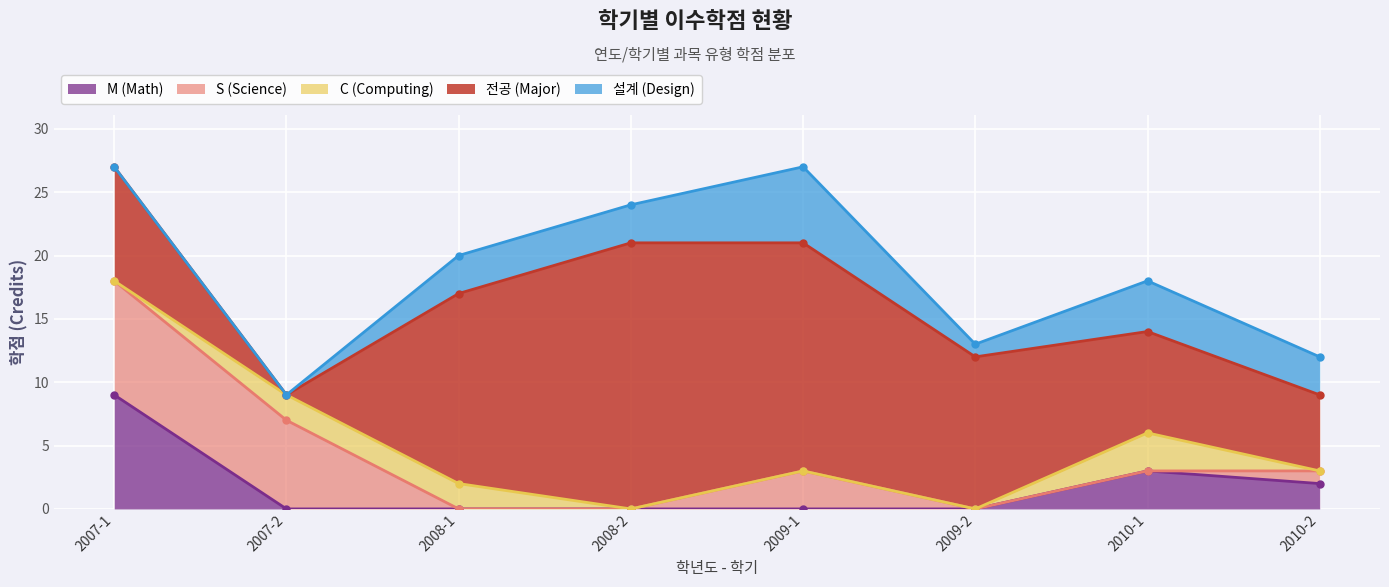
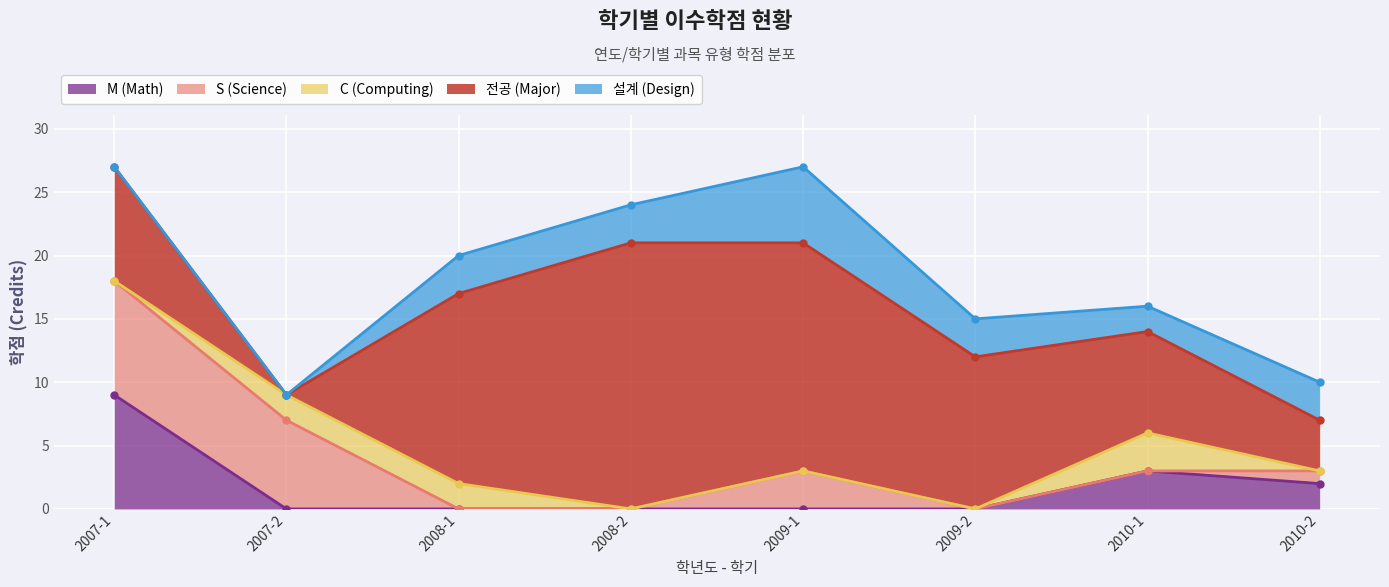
설계 (Design), 2009-2: 1 -> 3
설계 (Design), 2010-1: 4 -> 2
전공 (Major), 2010-2: 6 -> 4
